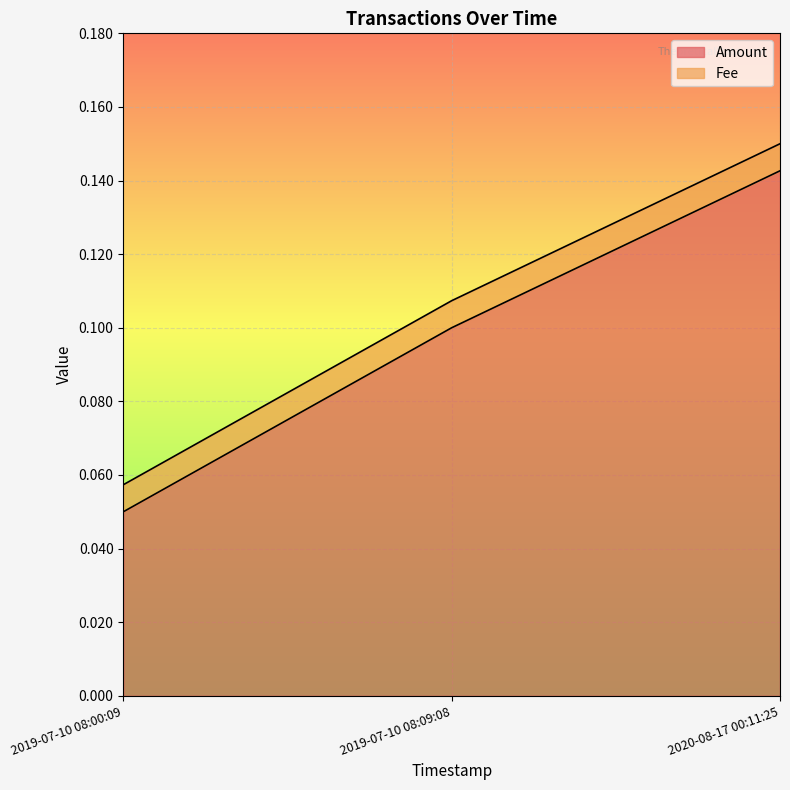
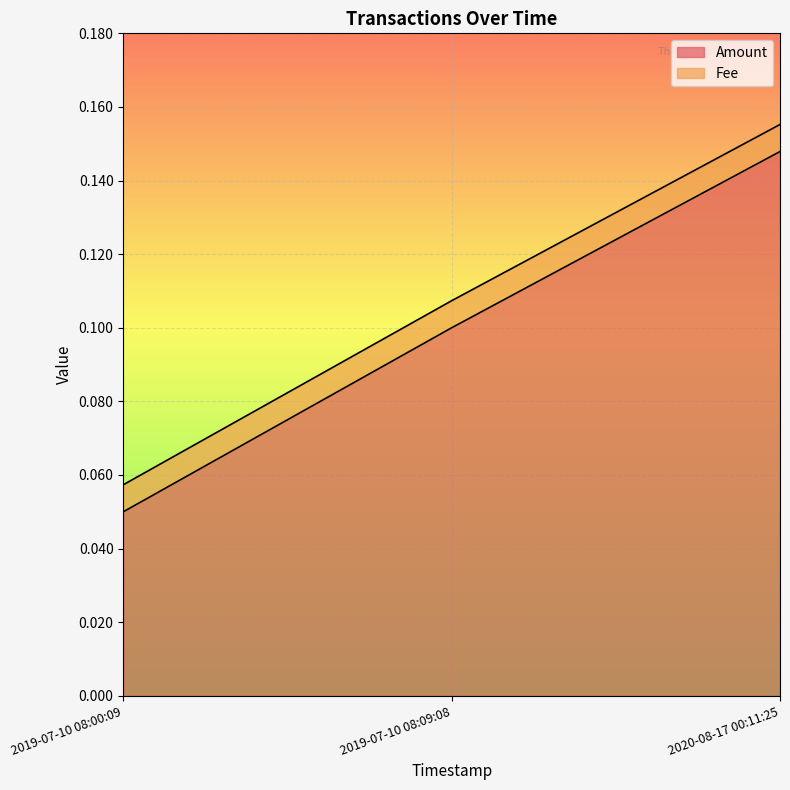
Amount, 2020-08-17 00:11:25: 0.143 -> 0.148
